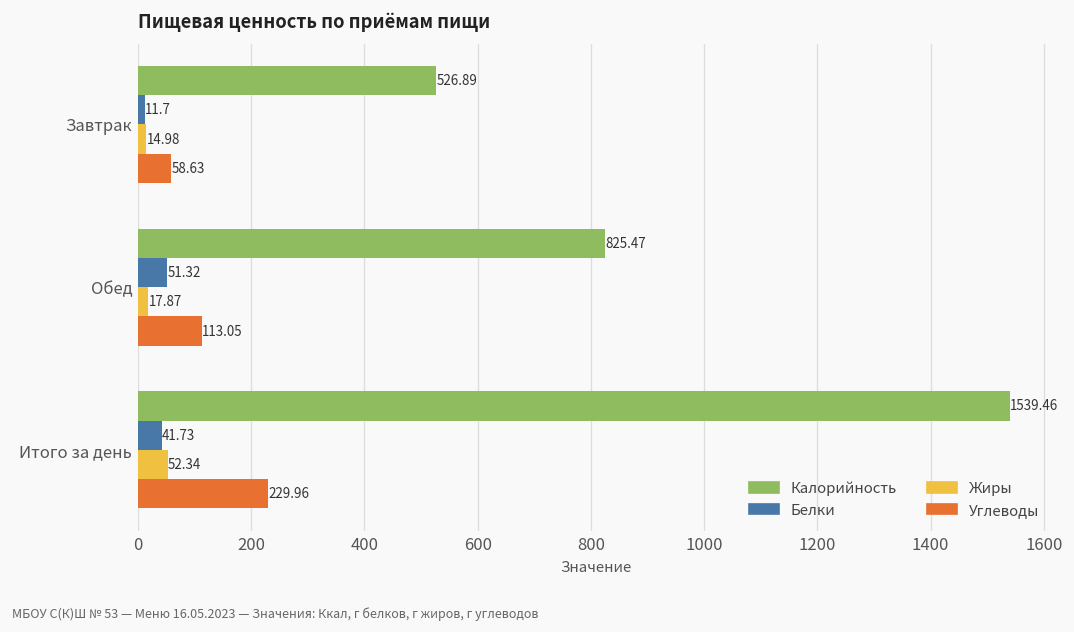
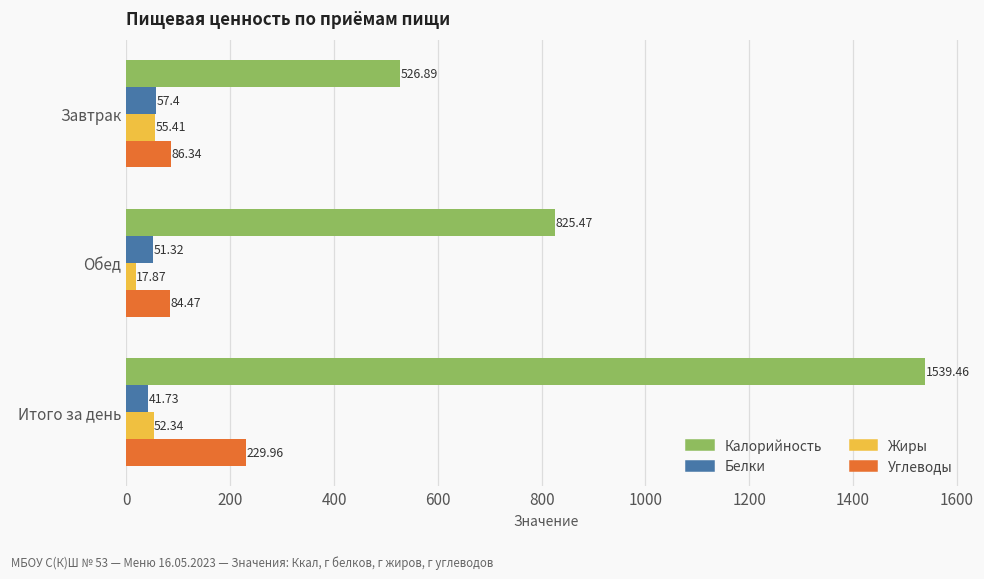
Белки, Завтрак: 11.7 -> 57.4
Жиры, Завтрак: 14.98 -> 55.41
Углеводы, Завтрак: 58.63 -> 86.34
Углеводы, Обед: 113.05 -> 84.47
